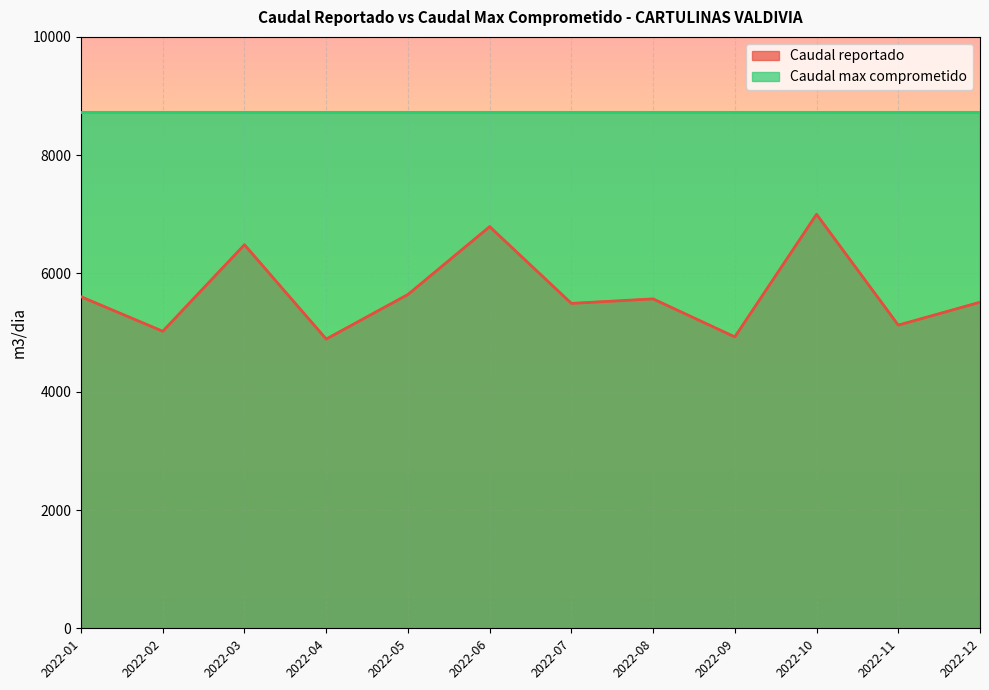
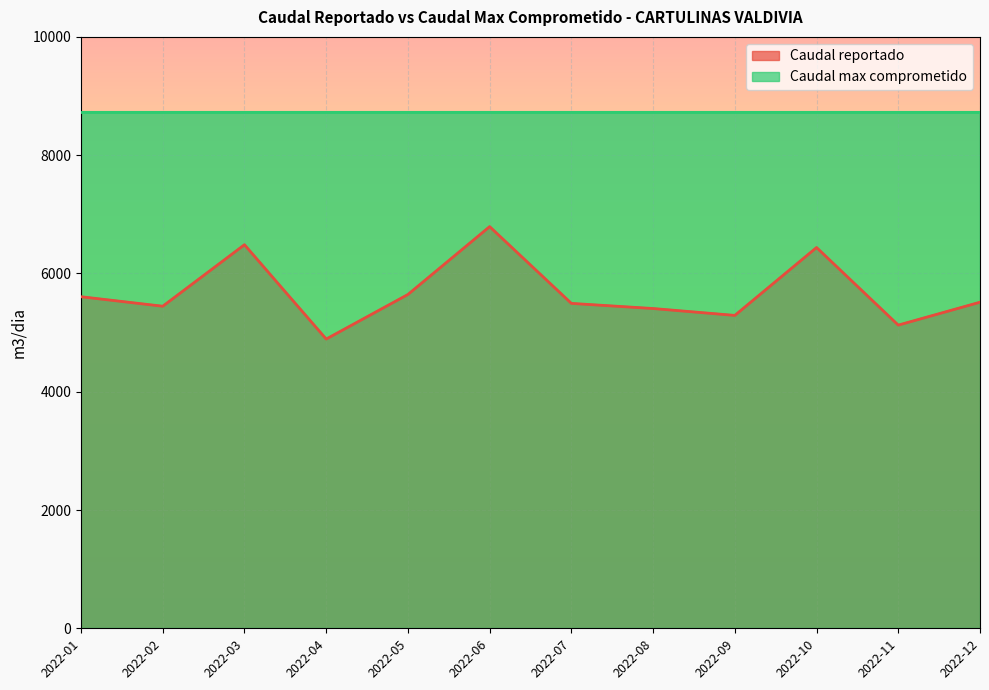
Caudal reportado, 2022-02: 5000 -> 5400
Caudal reportado, 2022-08: 5600 -> 5400
Caudal reportado, 2022-09: 4900 -> 5300
Caudal reportado, 2022-10: 7000 -> 6400
